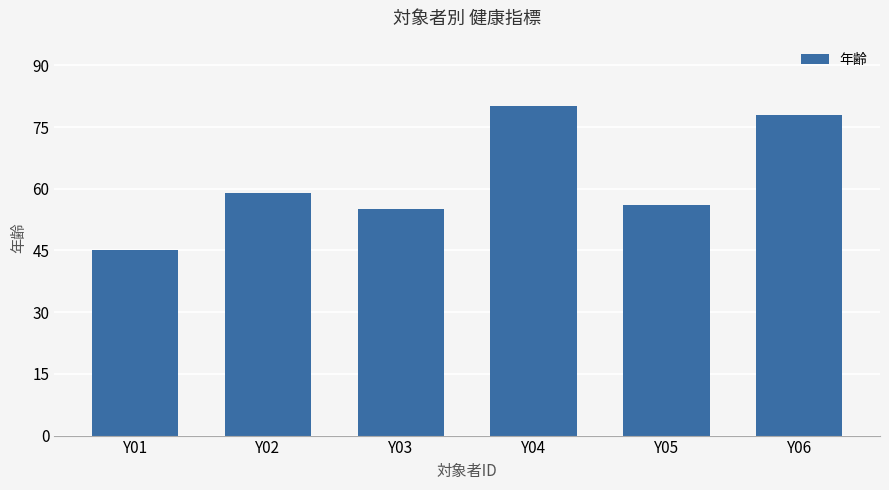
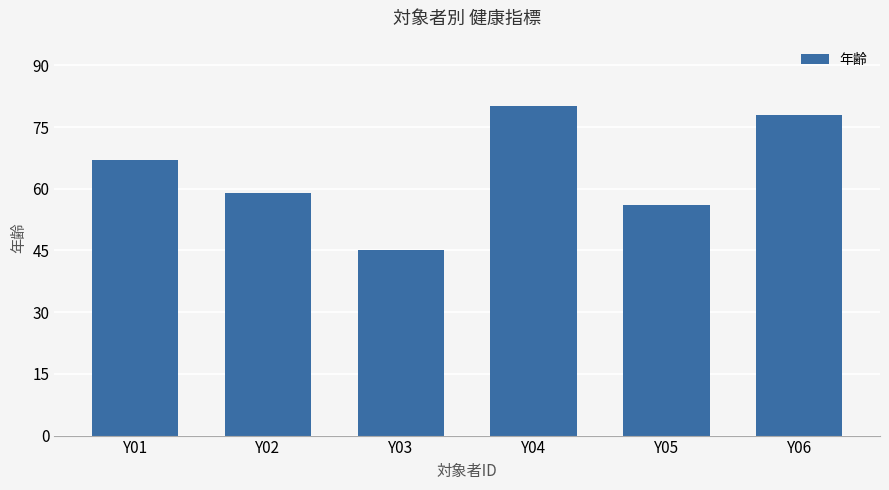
Y01: 45 -> 67
Y03: 55 -> 45
